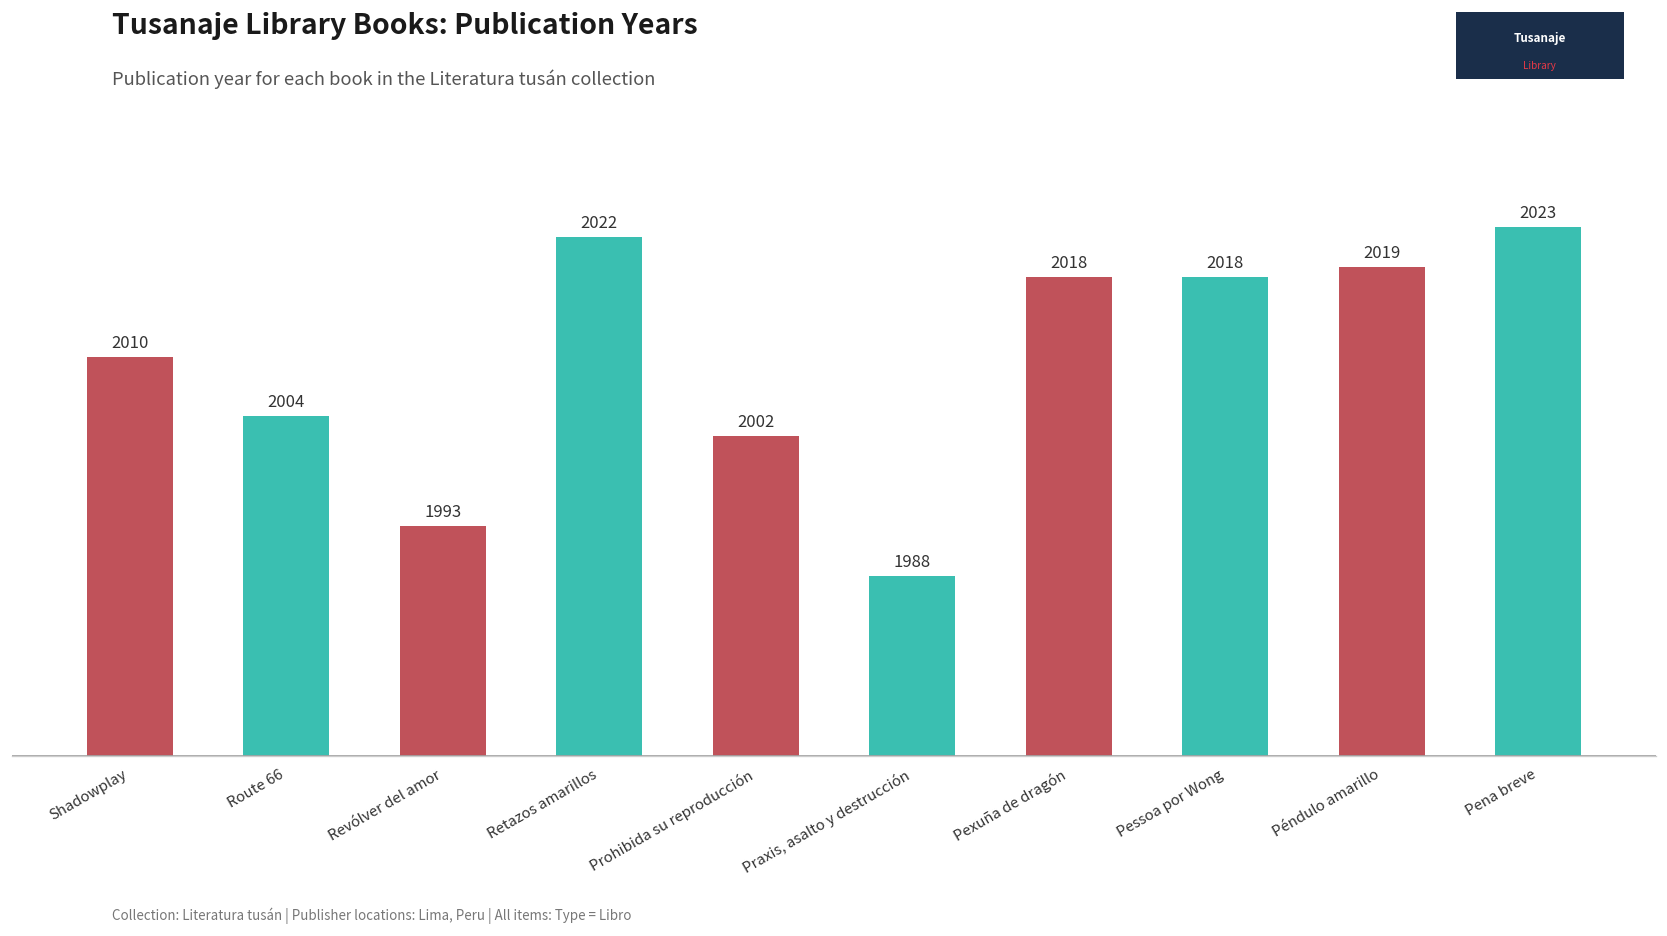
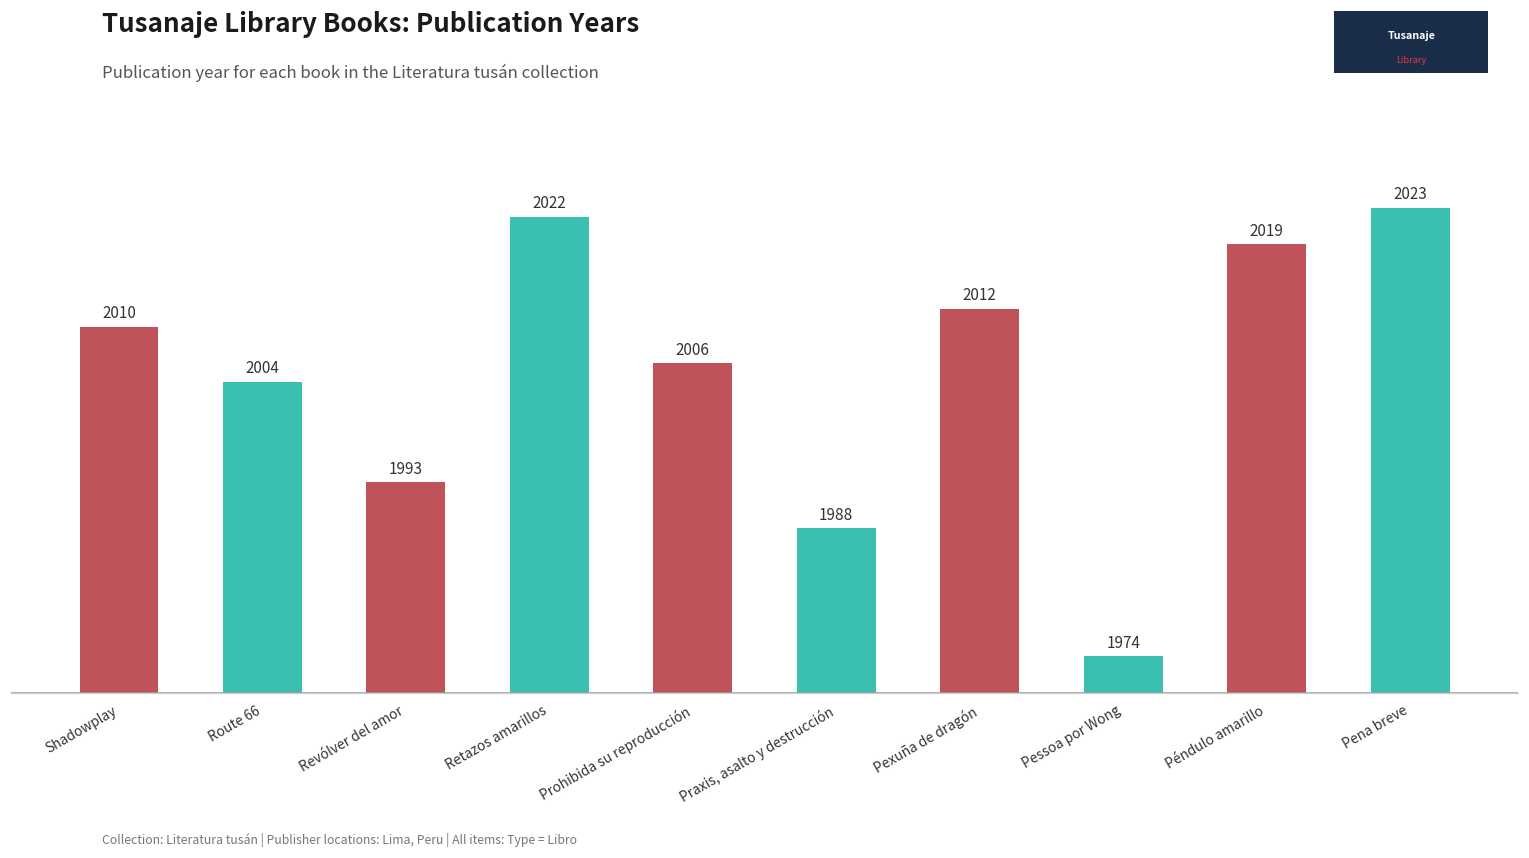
Prohibida su reproducción: 2002 -> 2006
Pexuña de dragón: 2018 -> 2012
Pessoa por Wong: 2018 -> 1974
